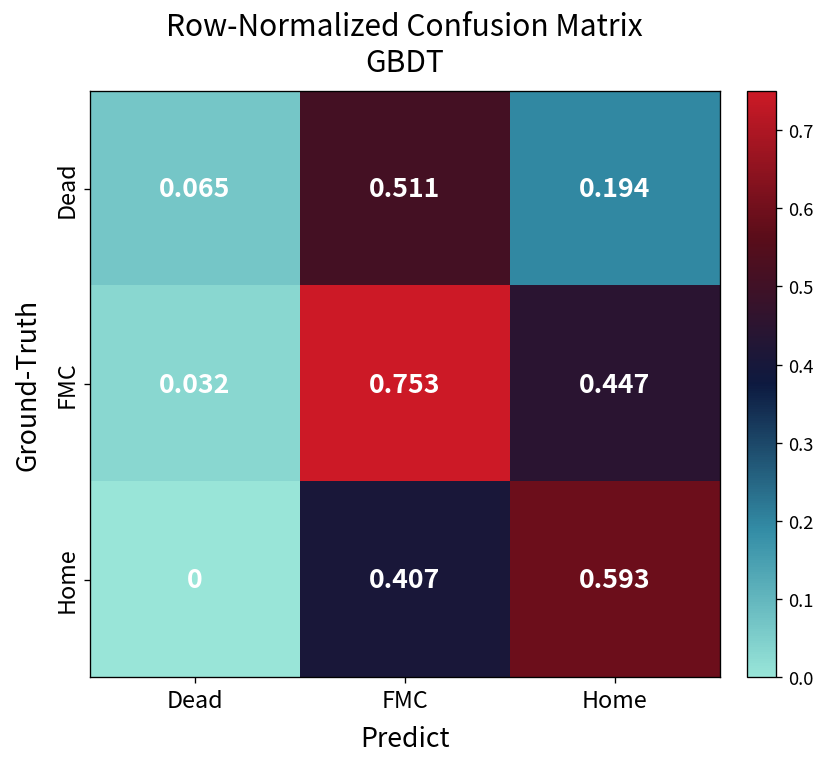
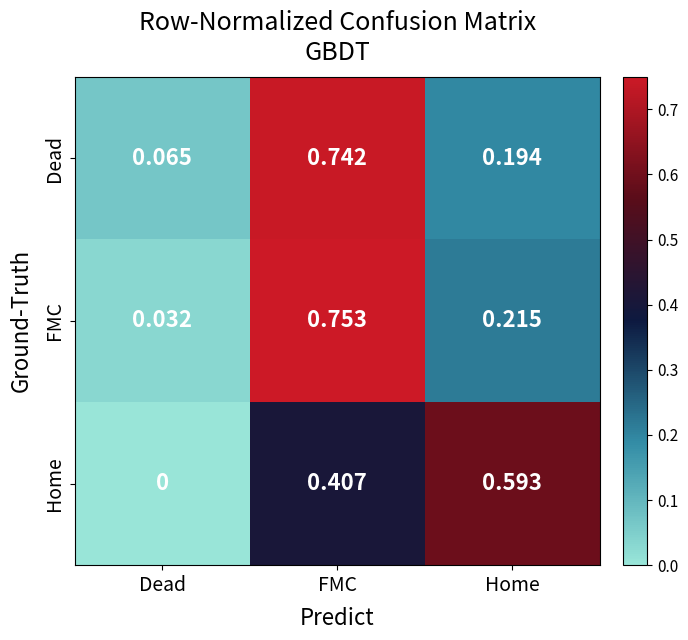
Dead, FMC: 0.511 -> 0.742
FMC, Home: 0.447 -> 0.215
